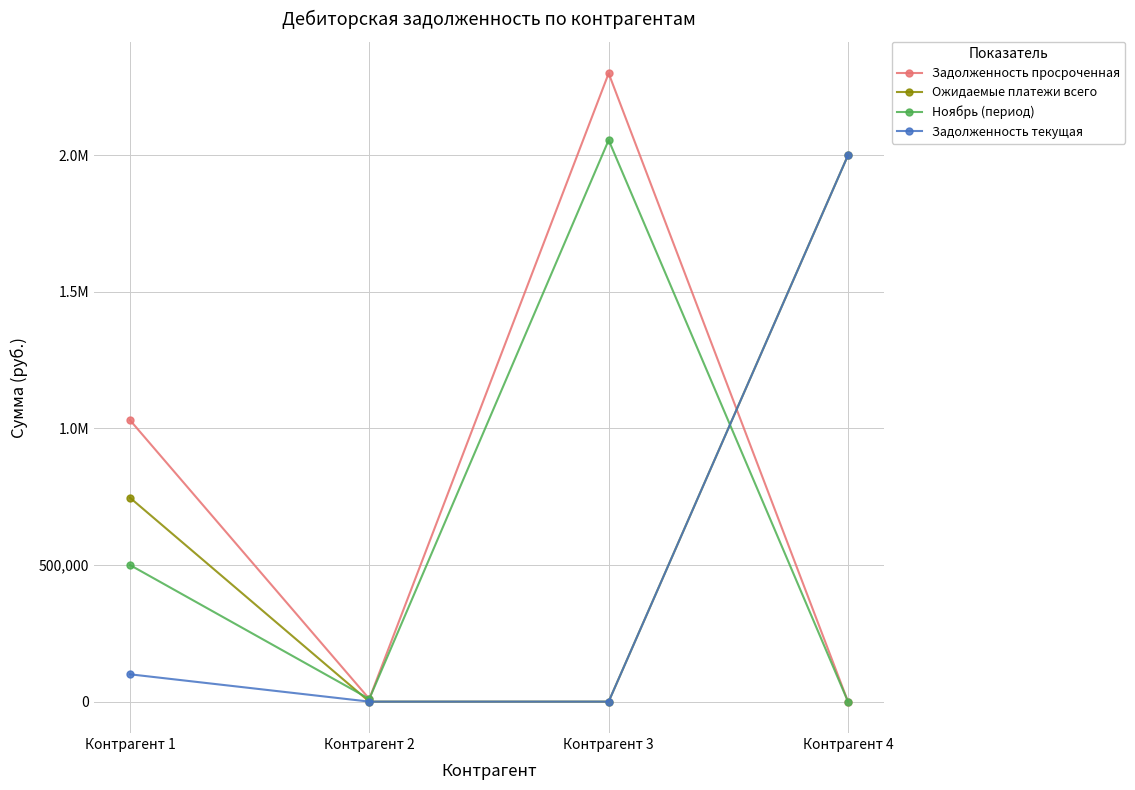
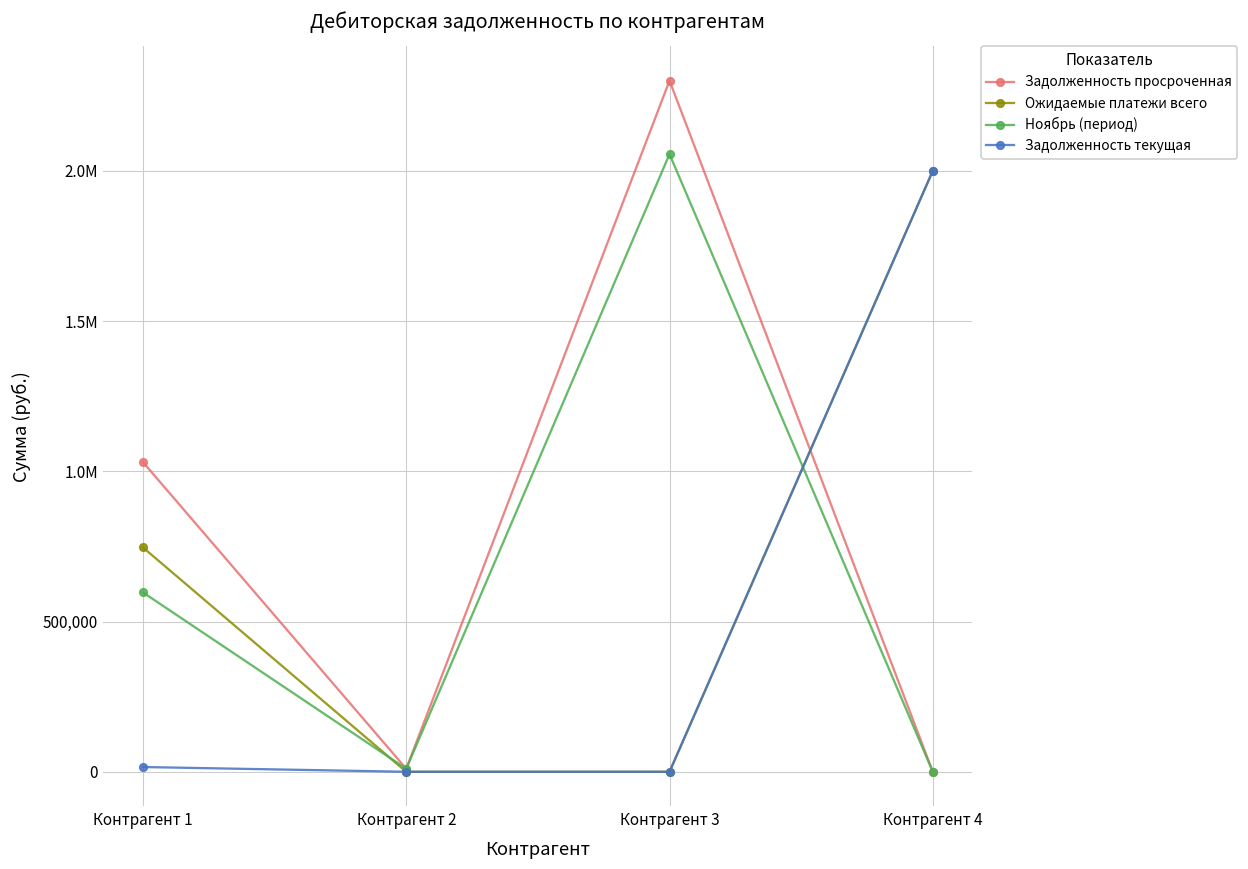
Ноябрь (период), Контрагент 1: 500,000 -> 600,000
Задолженность текущая, Контрагент 1: 100,000 -> 20,000
